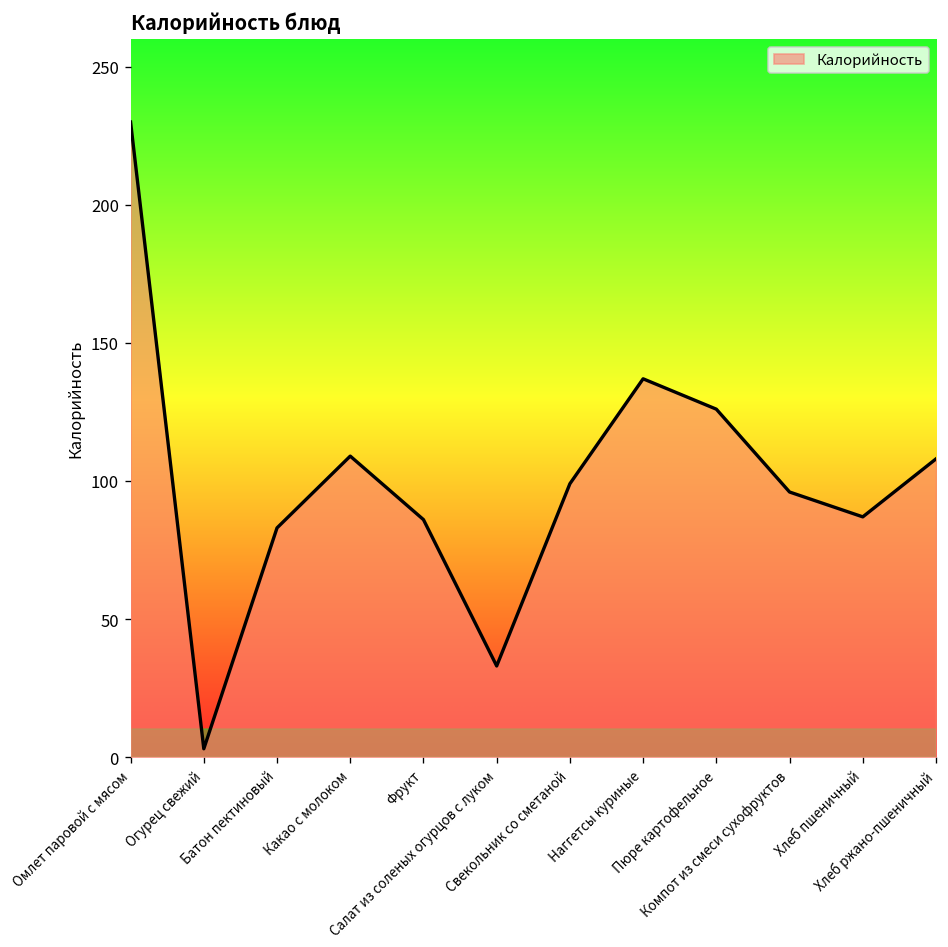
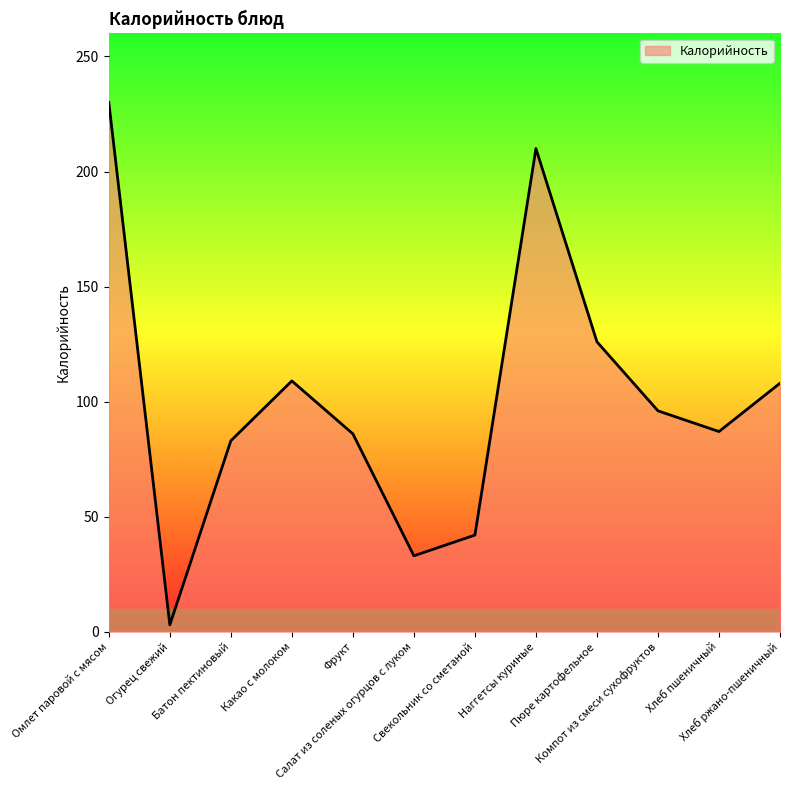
Свекольник со сметаной: 99 -> 42
Наггетсы куриные: 137 -> 210
